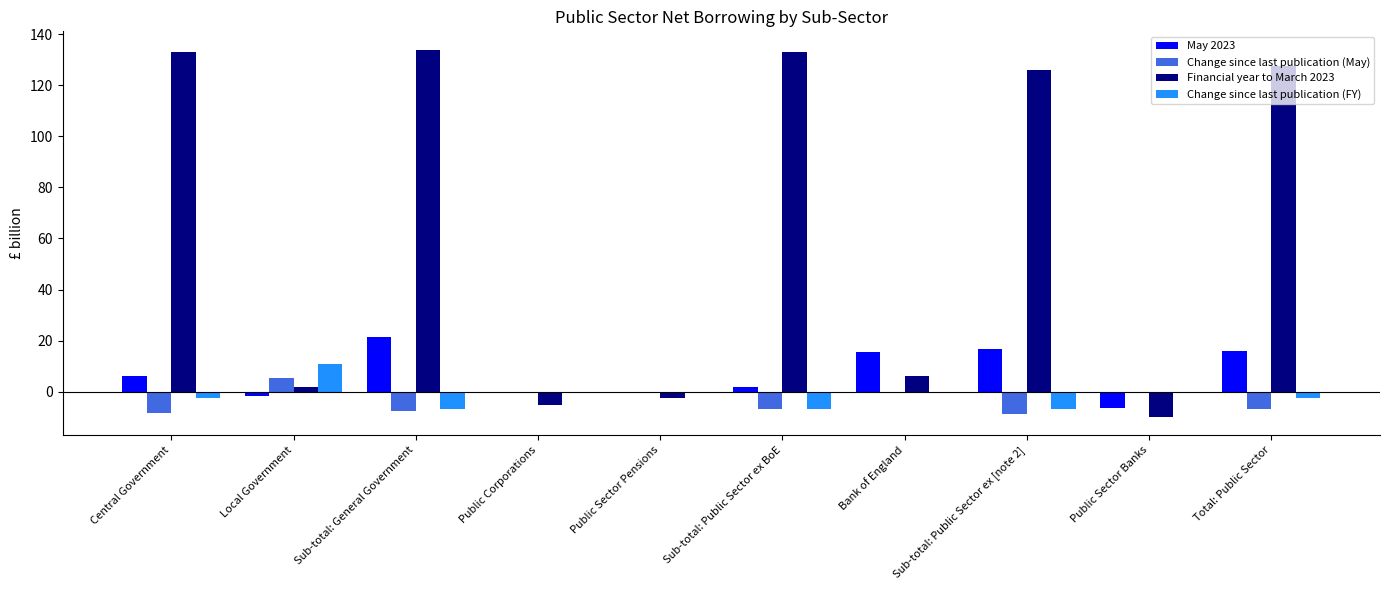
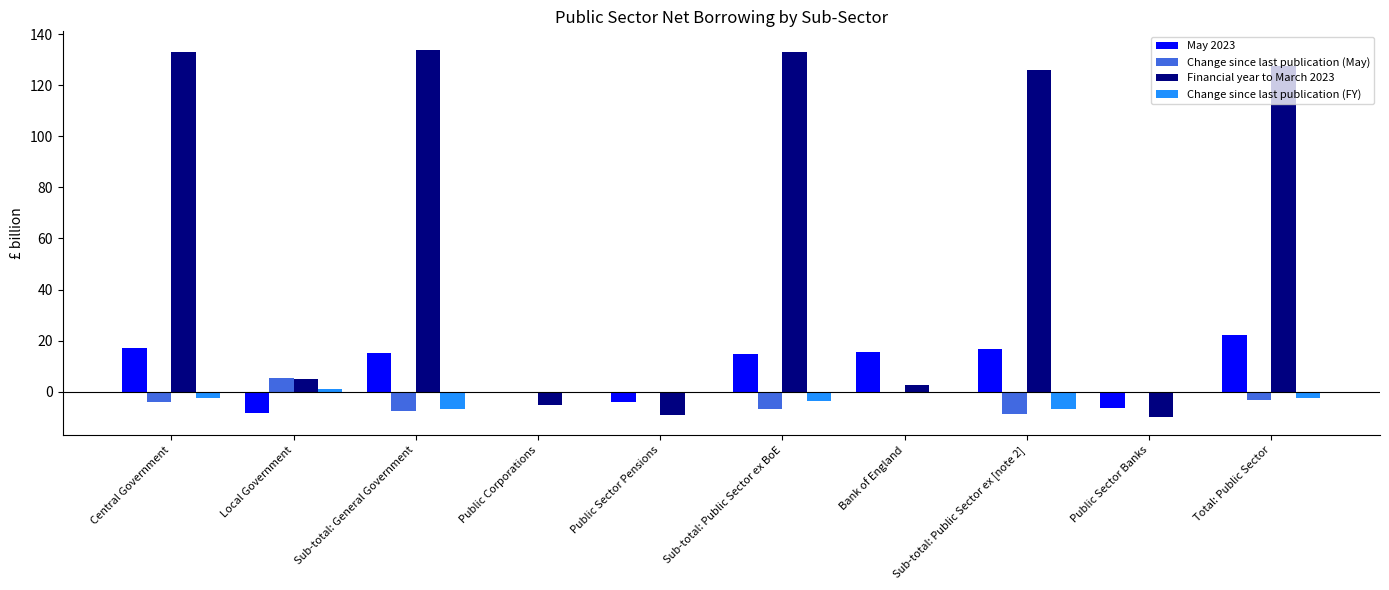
May 2023, Central Government: 6 -> 17
Change since last publication (May), Central Government: -8 -> -4
May 2023, Local Government: -2 -> -9
Financial year to March 2023, Local Government: 2 -> 5
Change since last publication (FY), Local Government: 11 -> 1
May 2023, Sub-total: General Government: 21 -> 15
May 2023, Public Sector Pensions: 0 -> -4
Financial year to March 2023, Public Sector Pensions: -3 -> -9
May 2023, Sub-total: Public Sector ex BoE: 2 -> 15
Change since last publication (FY), Sub-total: Public Sector ex BoE: -7 -> -4
Financial year to March 2023, Bank of England: 6 -> 3
May 2023, Total: Public Sector: 16 -> 22
Change since last publication (May), Total: Public Sector: -7 -> -3
